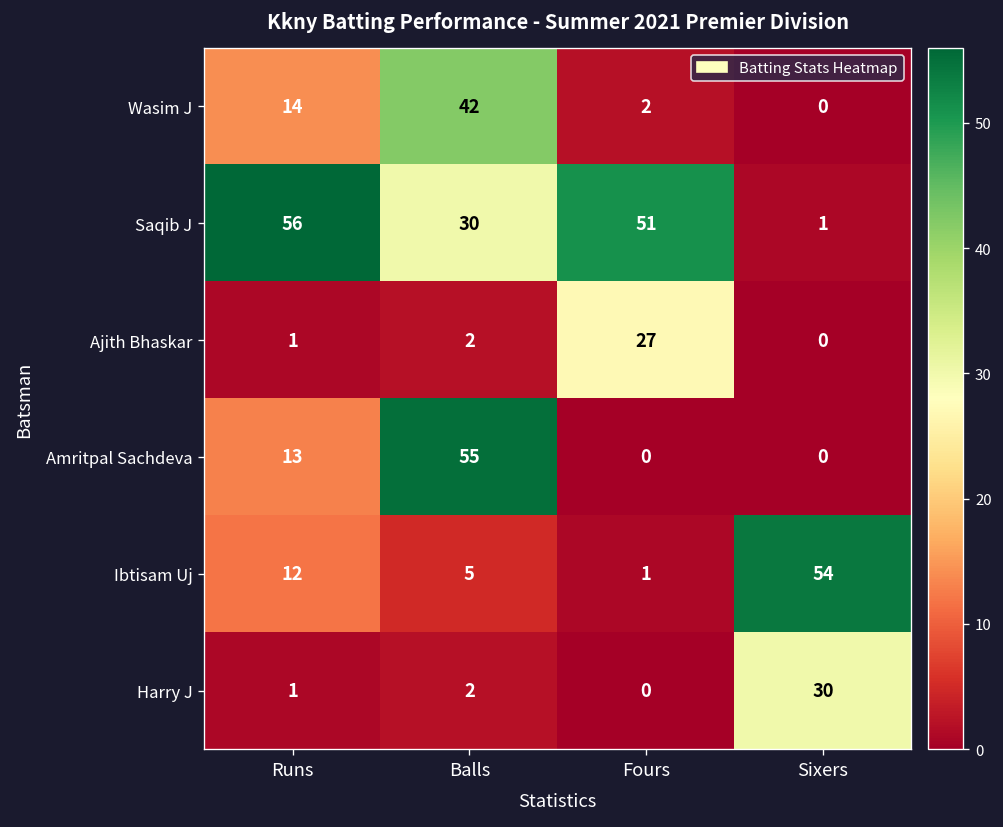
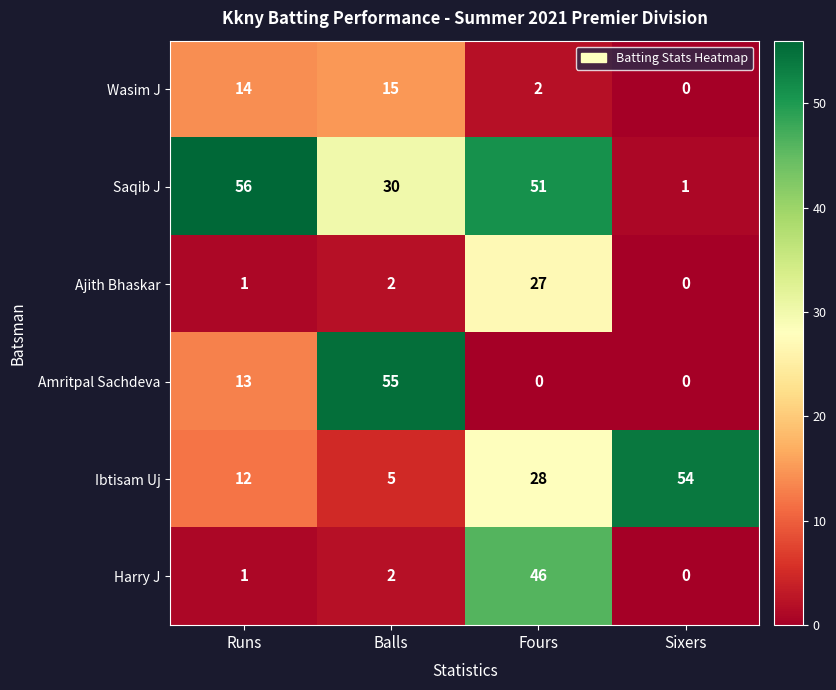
Wasim J, Balls: 42 -> 15
Ibtisam Uj, Fours: 1 -> 28
Harry J, Fours: 0 -> 46
Harry J, Sixers: 30 -> 0
